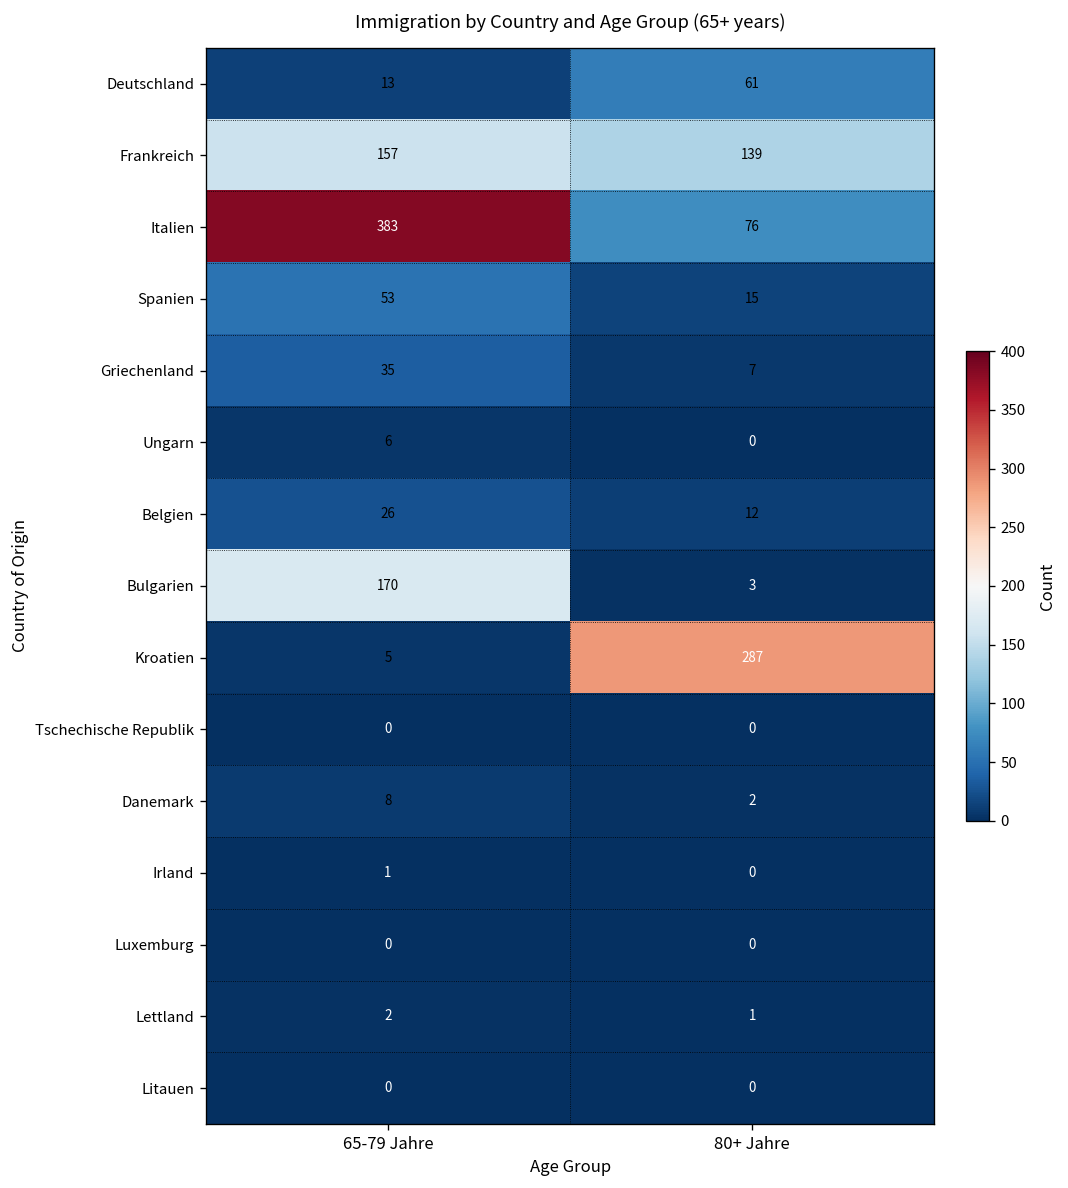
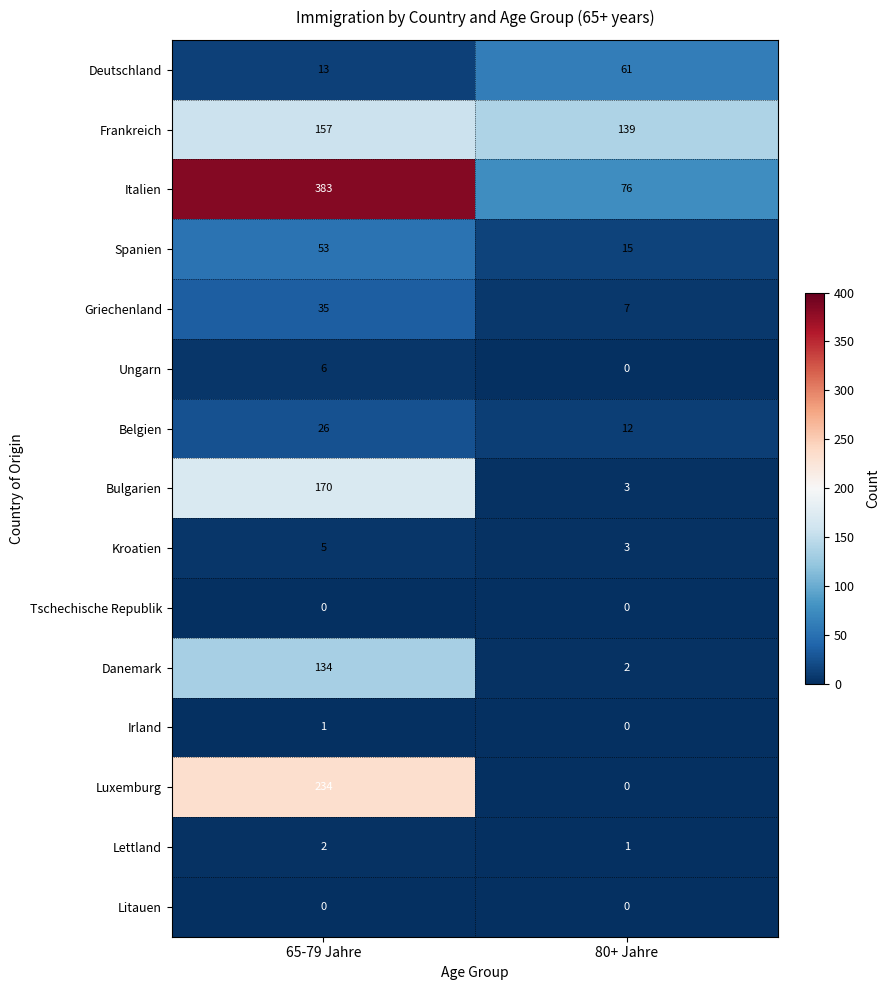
Kroatien, 80+ Jahre: 287 -> 3
Danemark, 65-79 Jahre: 8 -> 134
Luxemburg, 65-79 Jahre: 0 -> 234
